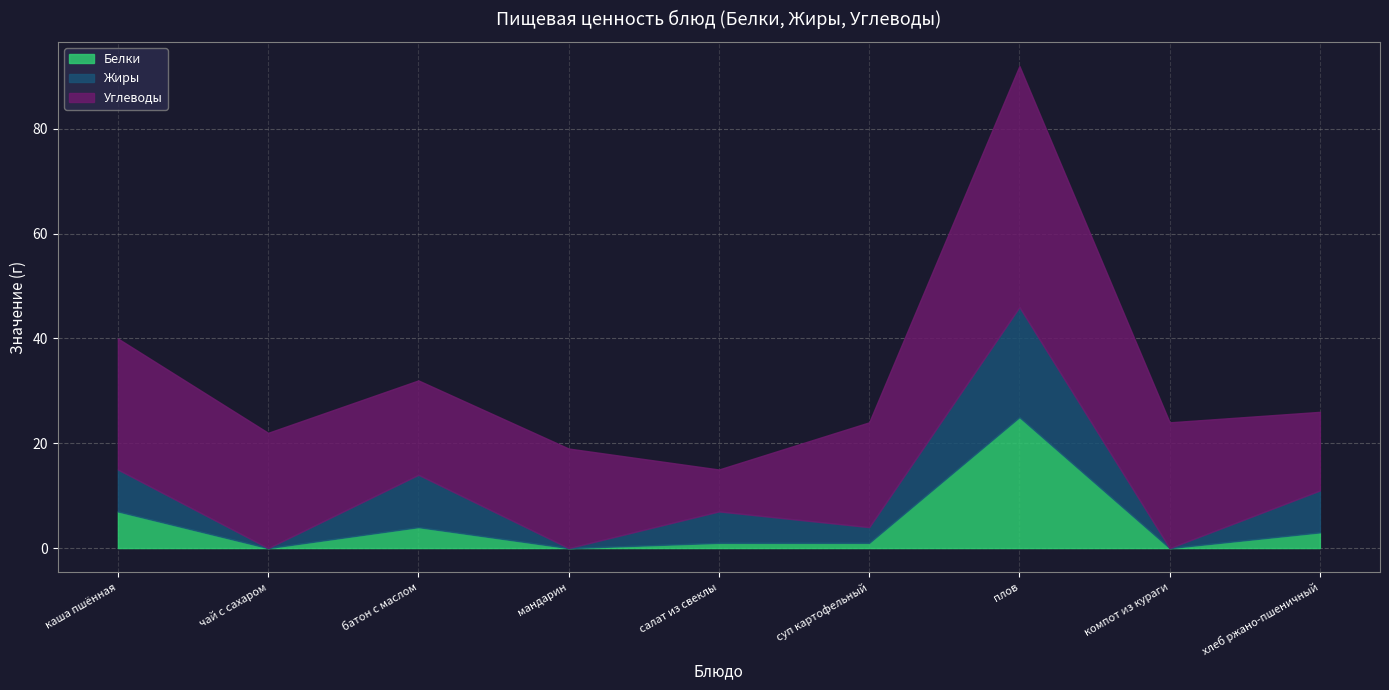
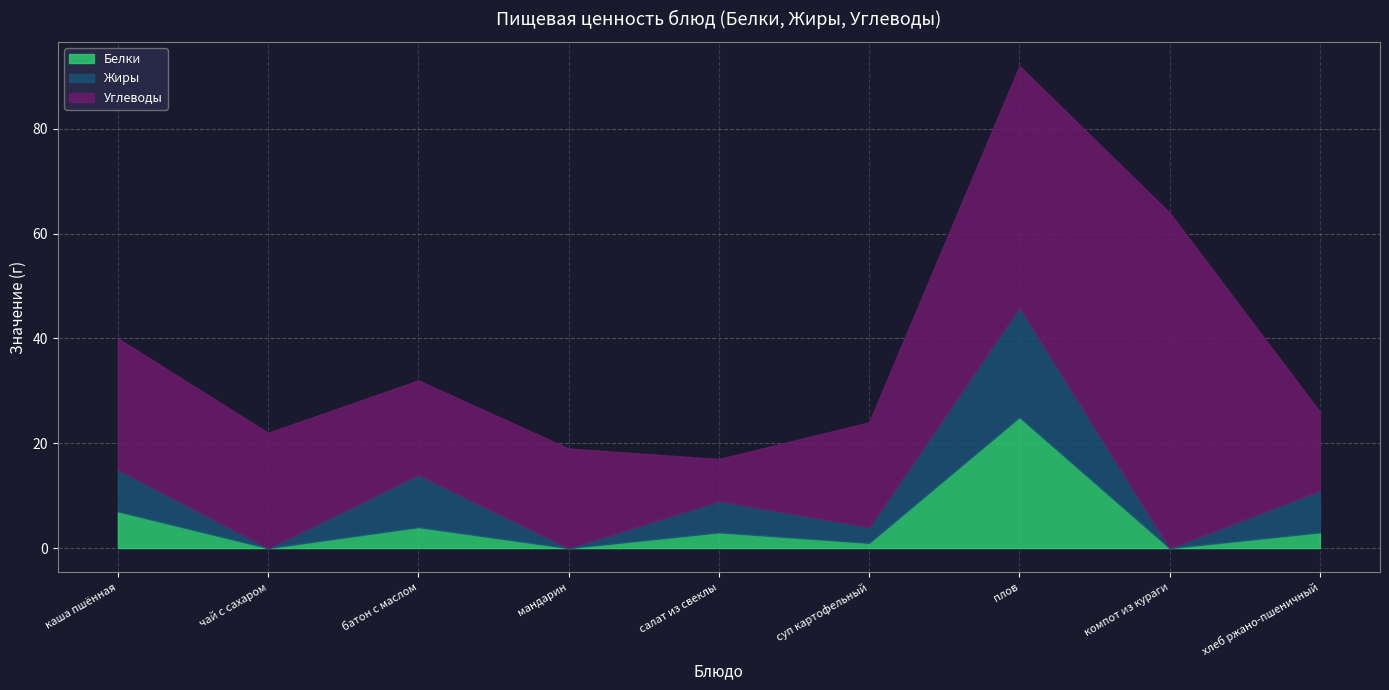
Белки, салат из свеклы: 1 -> 3
Углеводы, компот из кураги: 24 -> 64
